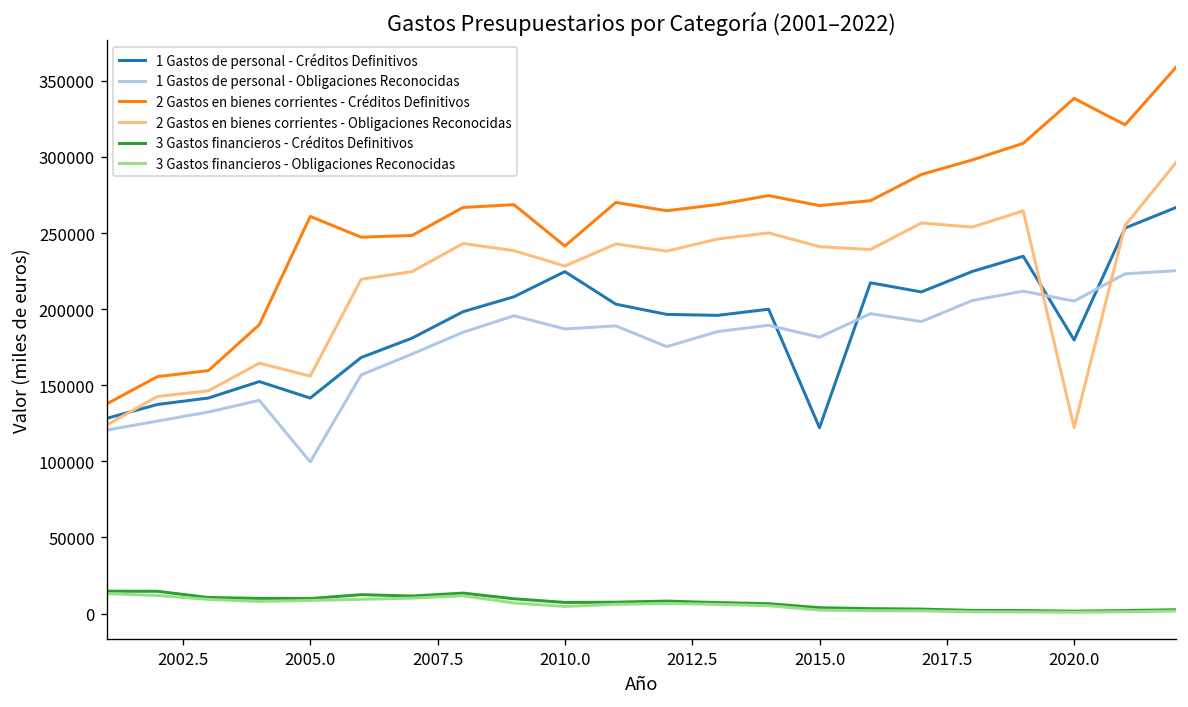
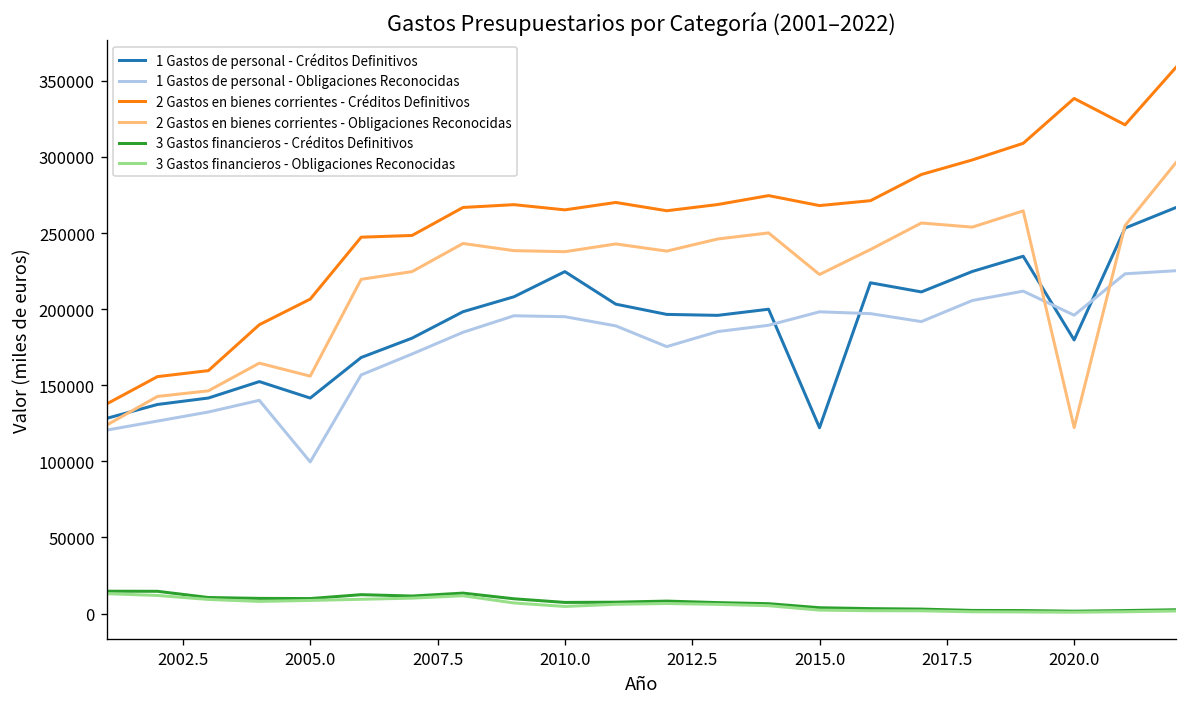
2 Gastos en bienes corrientes - Créditos Definitivos, 2005.0: 261000 -> 207000
1 Gastos de personal - Obligaciones Reconocidas, 2010.0: 187000 -> 195000
2 Gastos en bienes corrientes - Créditos Definitivos, 2010.0: 241000 -> 265000
2 Gastos en bienes corrientes - Obligaciones Reconocidas, 2010.0: 228000 -> 238000
1 Gastos de personal - Obligaciones Reconocidas, 2015.0: 182000 -> 198000
2 Gastos en bienes corrientes - Obligaciones Reconocidas, 2015.0: 241000 -> 223000
1 Gastos de personal - Obligaciones Reconocidas, 2020.0: 205000 -> 196000
